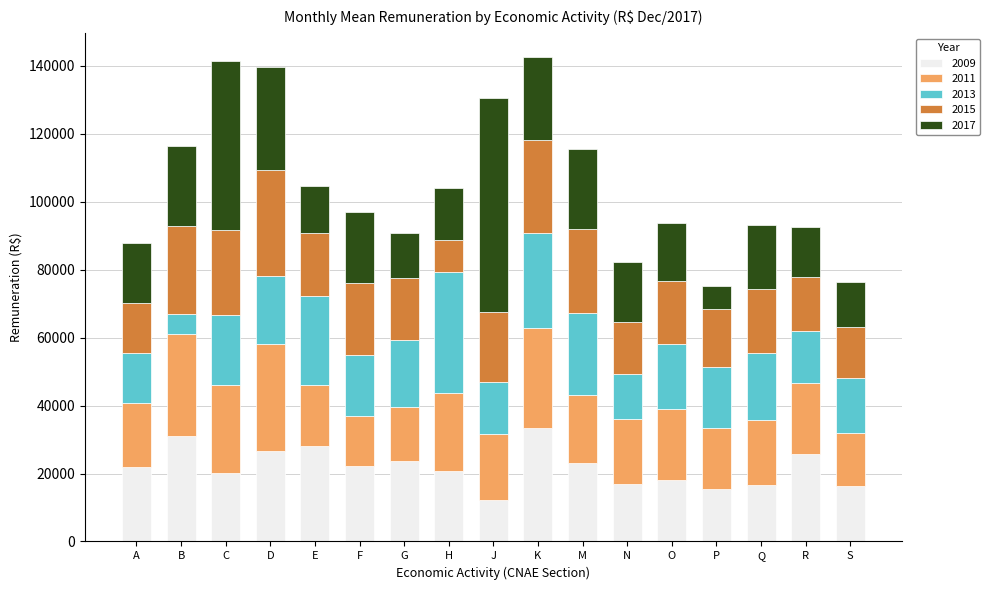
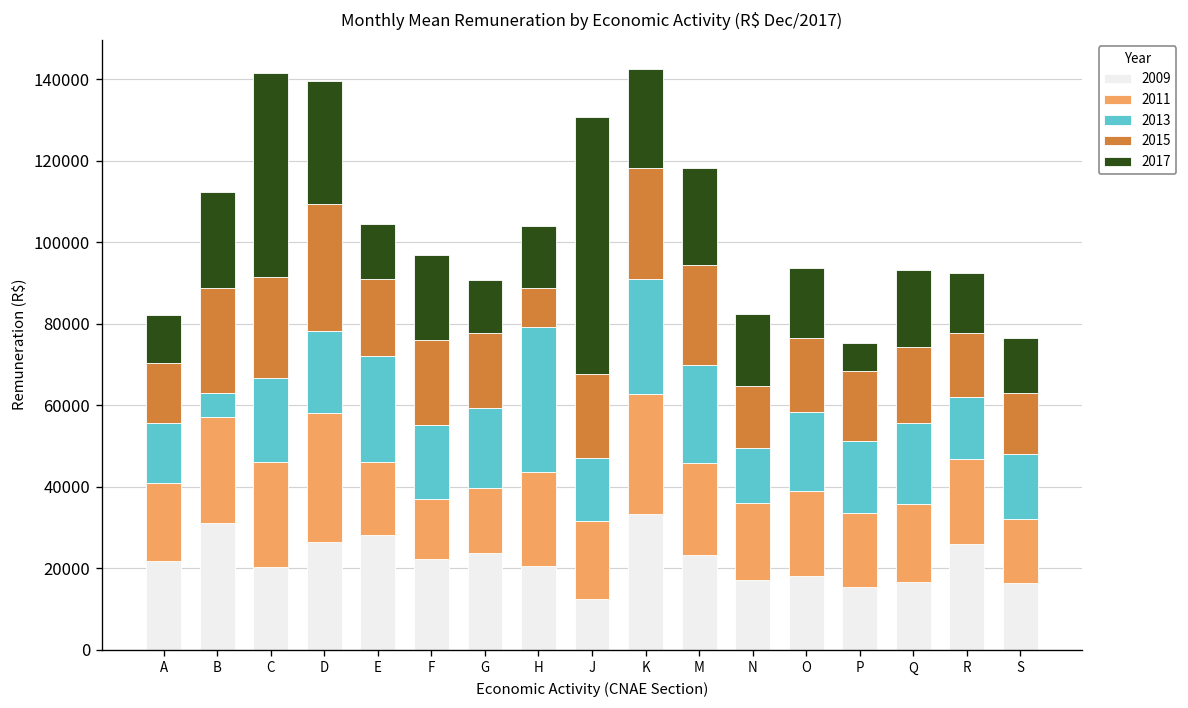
2017, A: 17000 -> 12000
2011, B: 30000 -> 26000
2011, M: 20000 -> 22000
